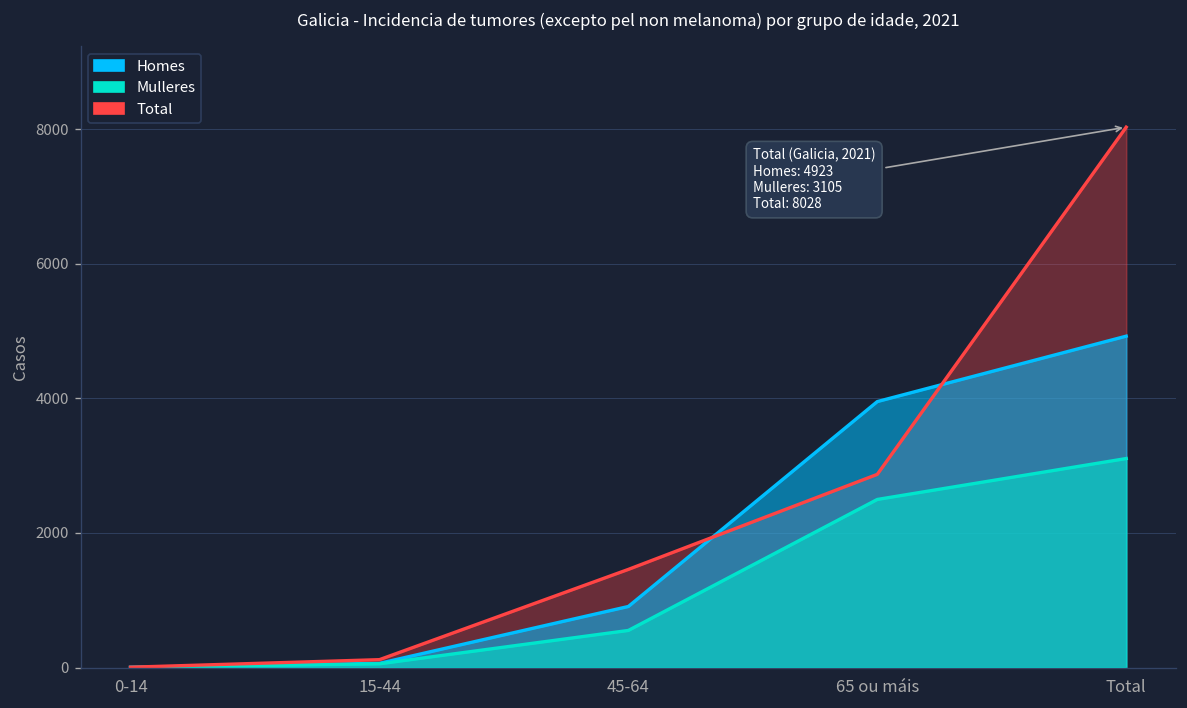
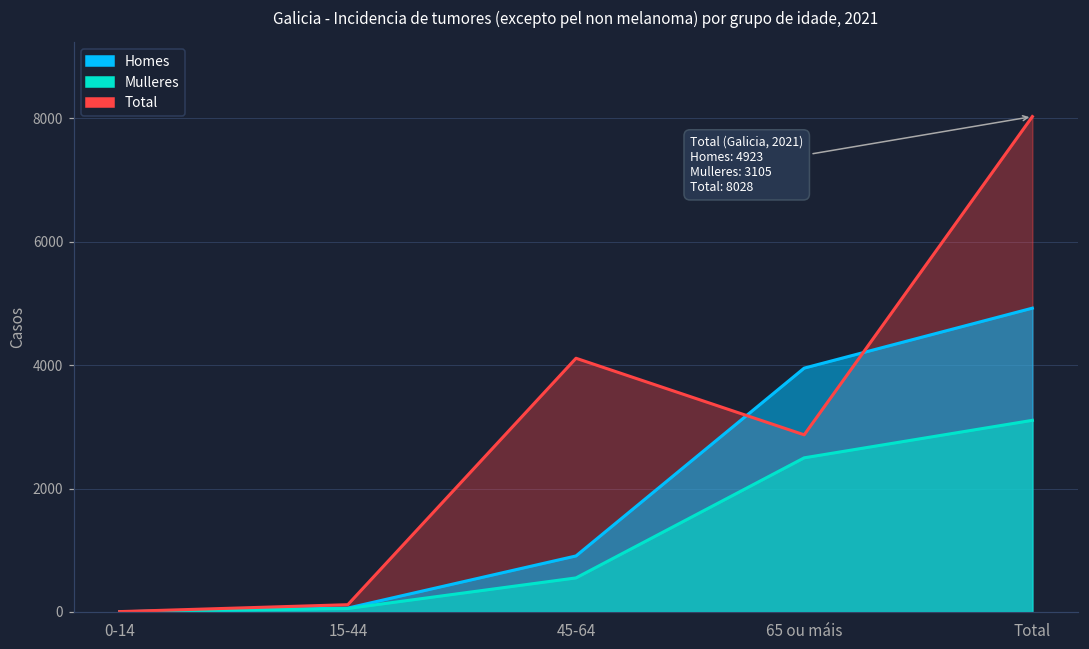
Total, 45-64: 1500 -> 4100
